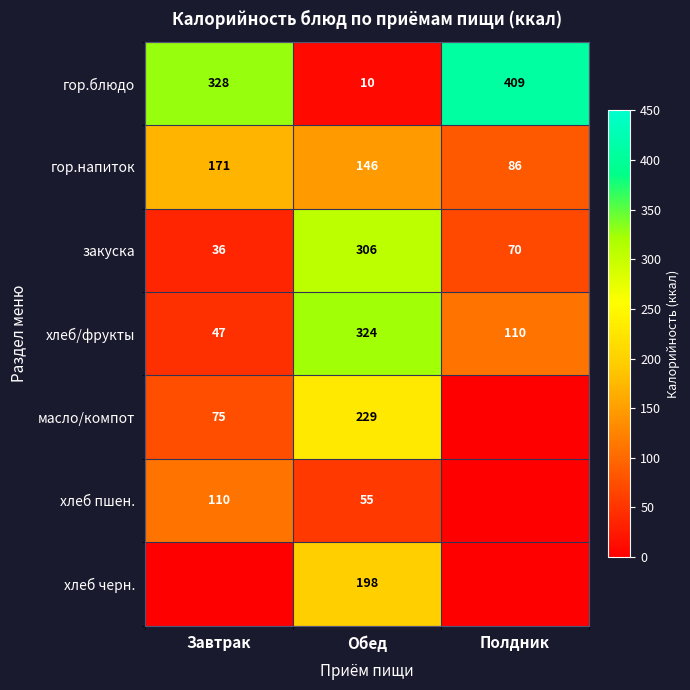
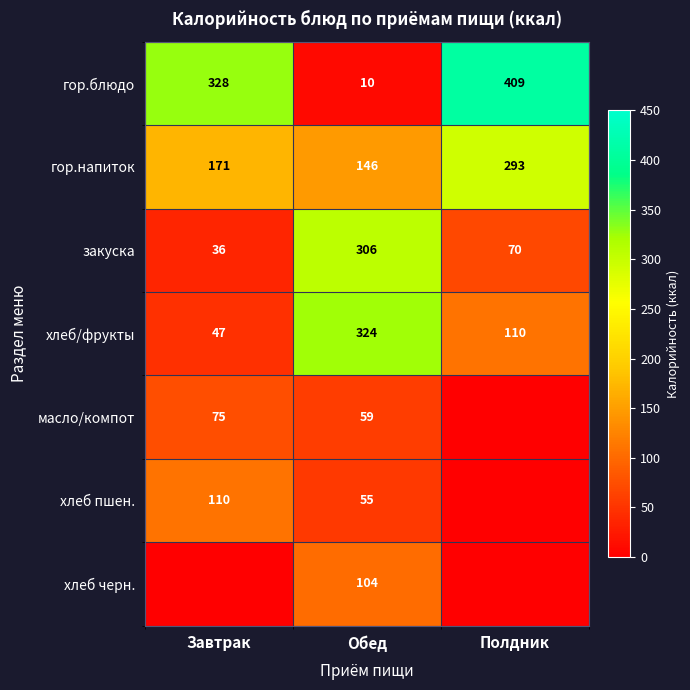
гор.напиток, Полдник: 86 -> 293
масло/компот, Обед: 229 -> 59
хлеб черн., Обед: 198 -> 104
